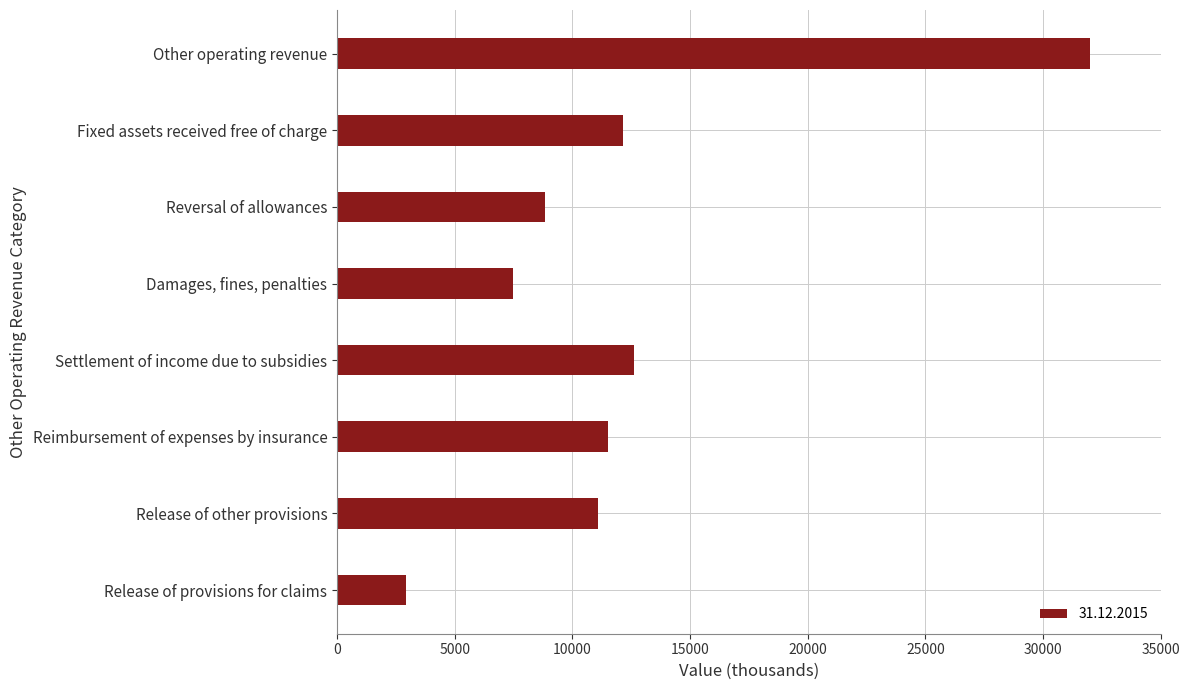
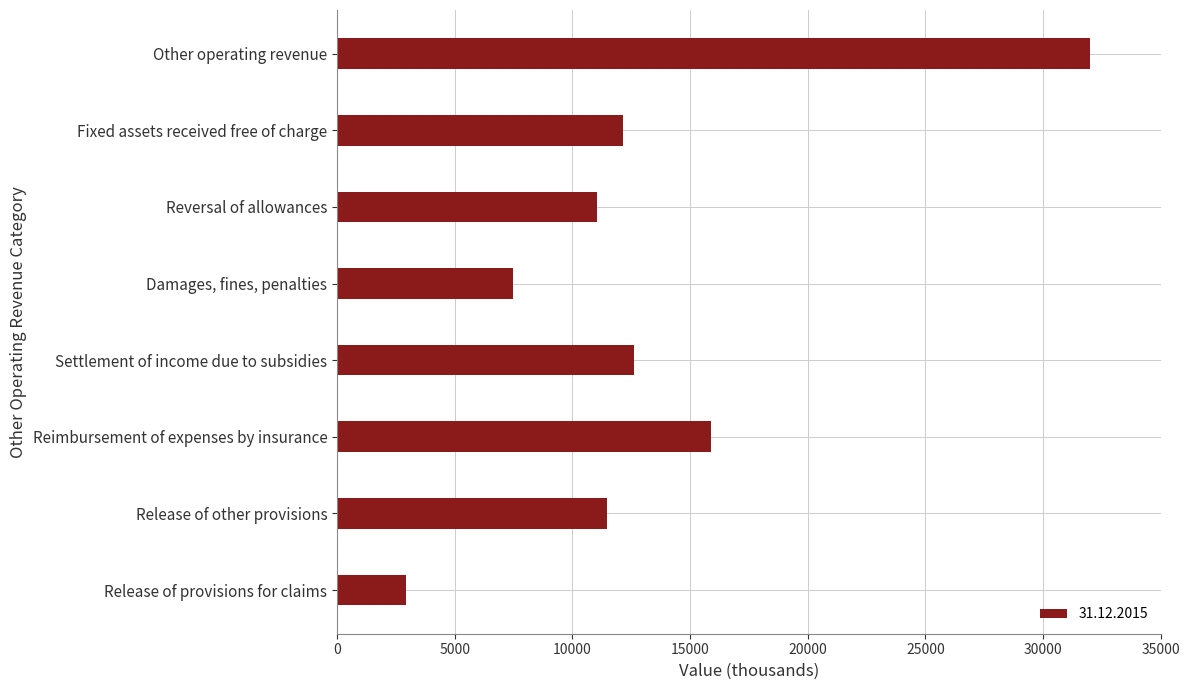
Reversal of allowances: 8900 -> 11000
Reimbursement of expenses by insurance: 11500 -> 15900
Release of other provisions: 11100 -> 11500
